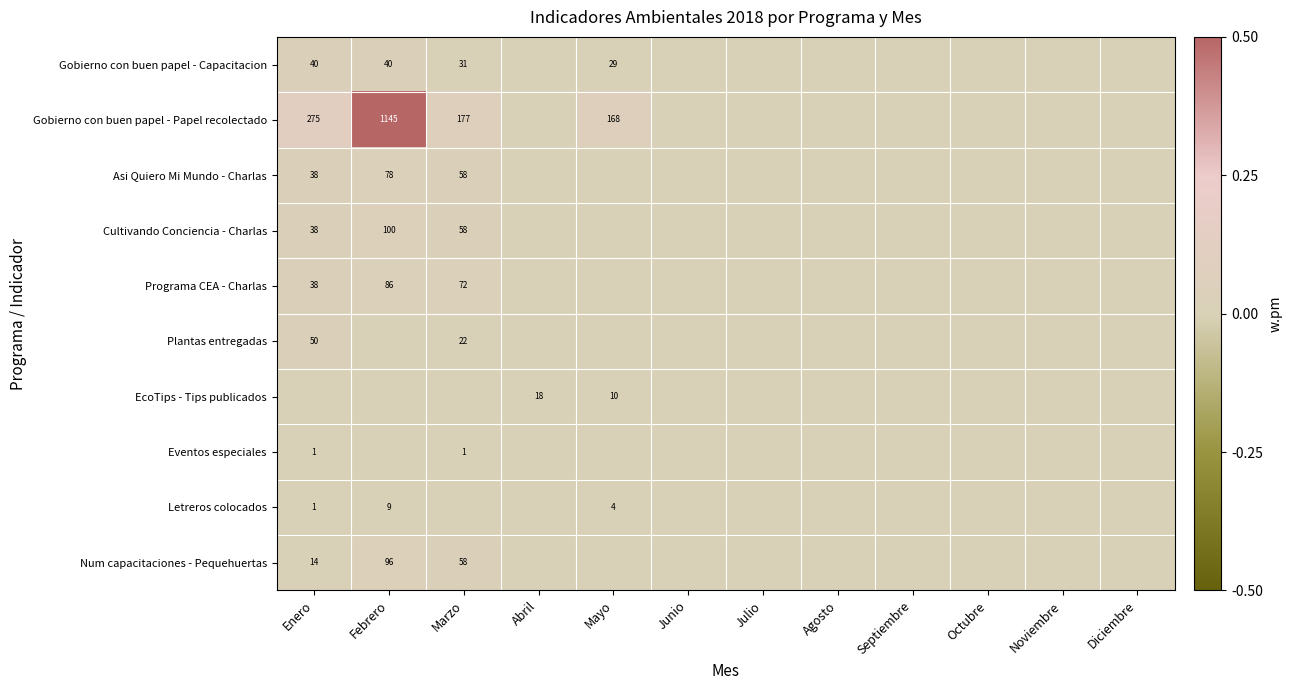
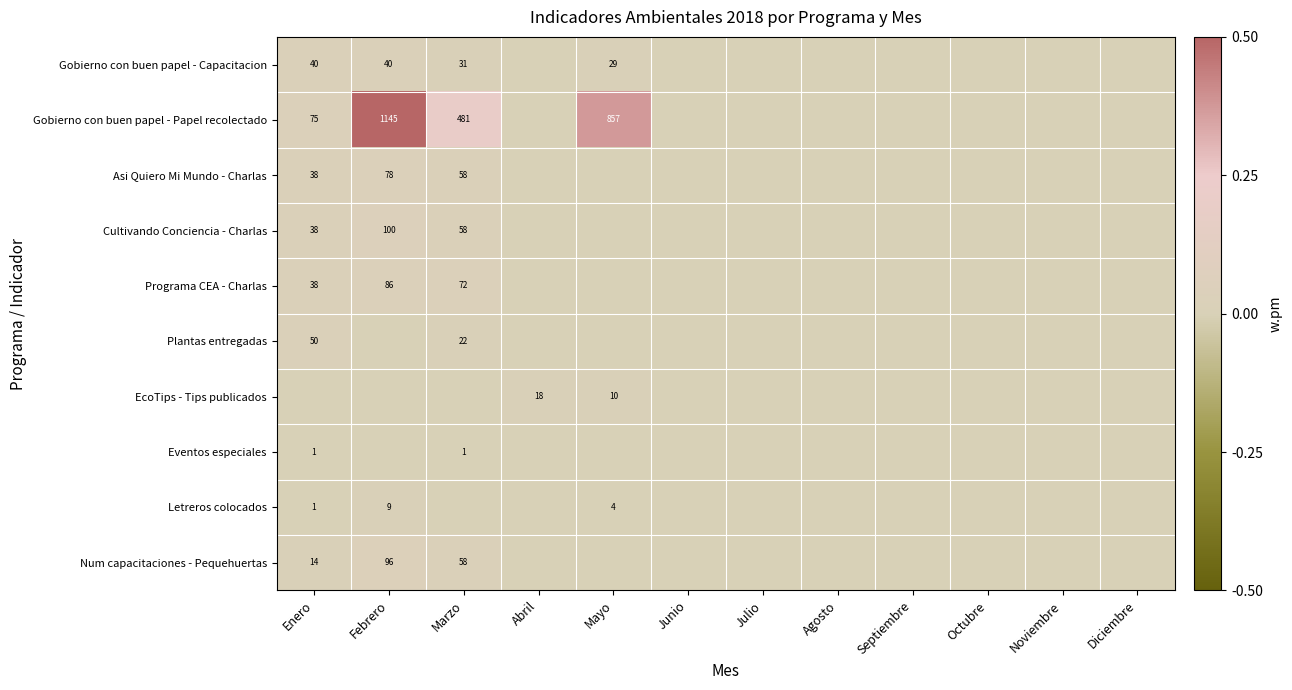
Gobierno con buen papel - Papel recolectado, Enero: 275 -> 75
Gobierno con buen papel - Papel recolectado, Marzo: 177 -> 481
Gobierno con buen papel - Papel recolectado, Mayo: 168 -> 857
